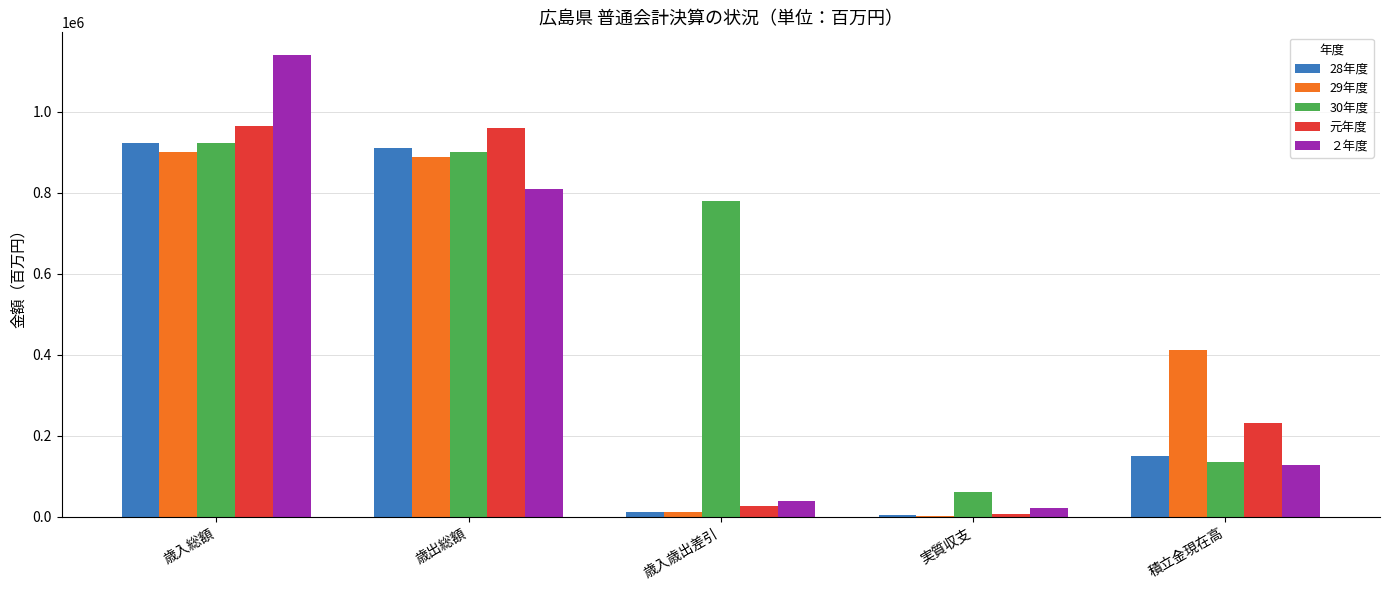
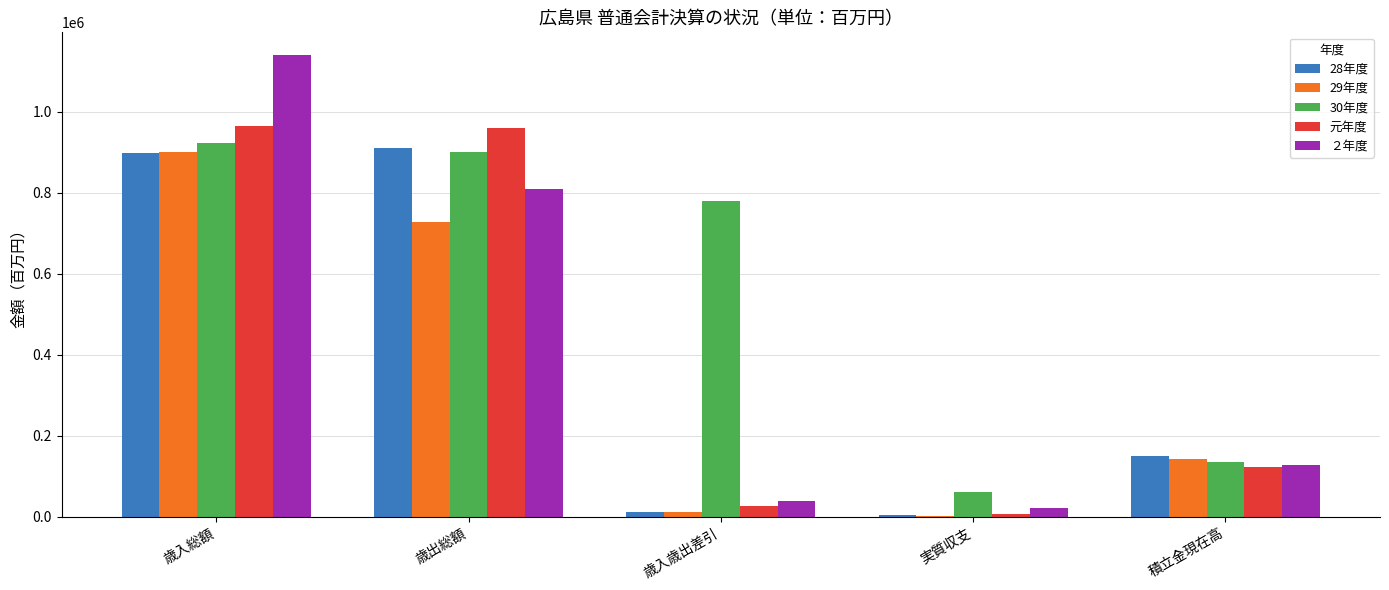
28年度, 歳入総額: 920000 -> 900000
29年度, 歳出総額: 890000 -> 730000
29年度, 積立金現在高: 410000 -> 140000
元年度, 積立金現在高: 230000 -> 120000
